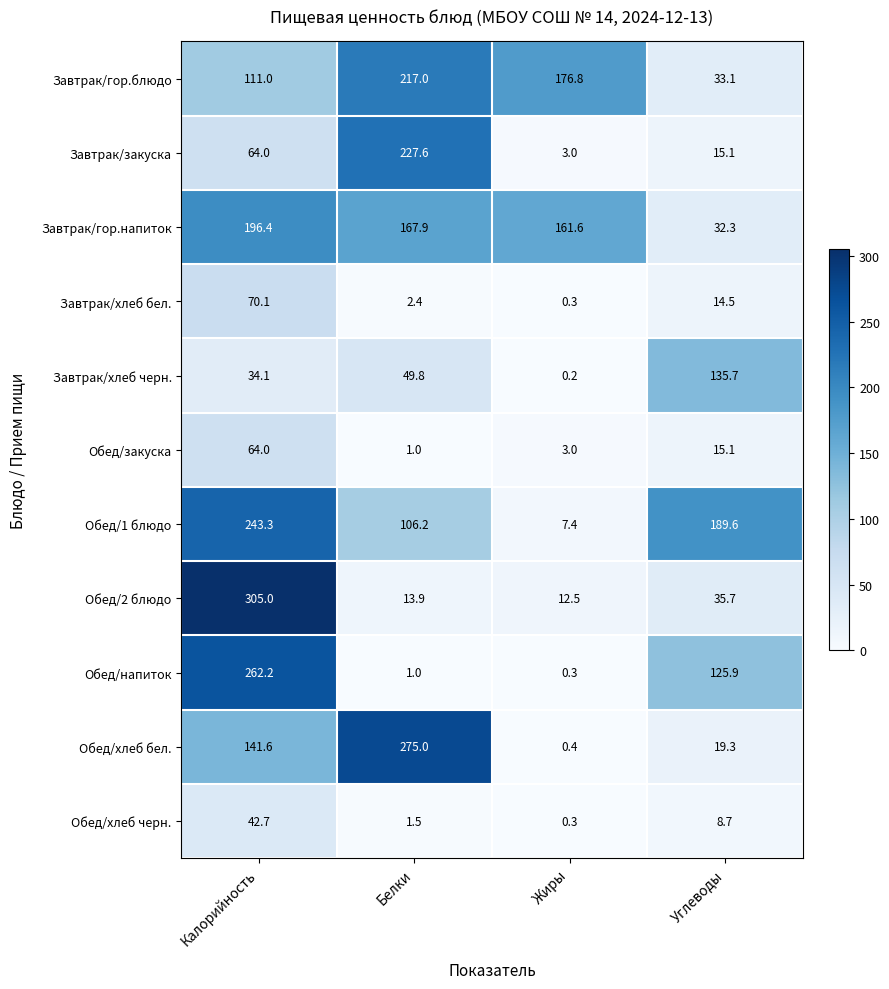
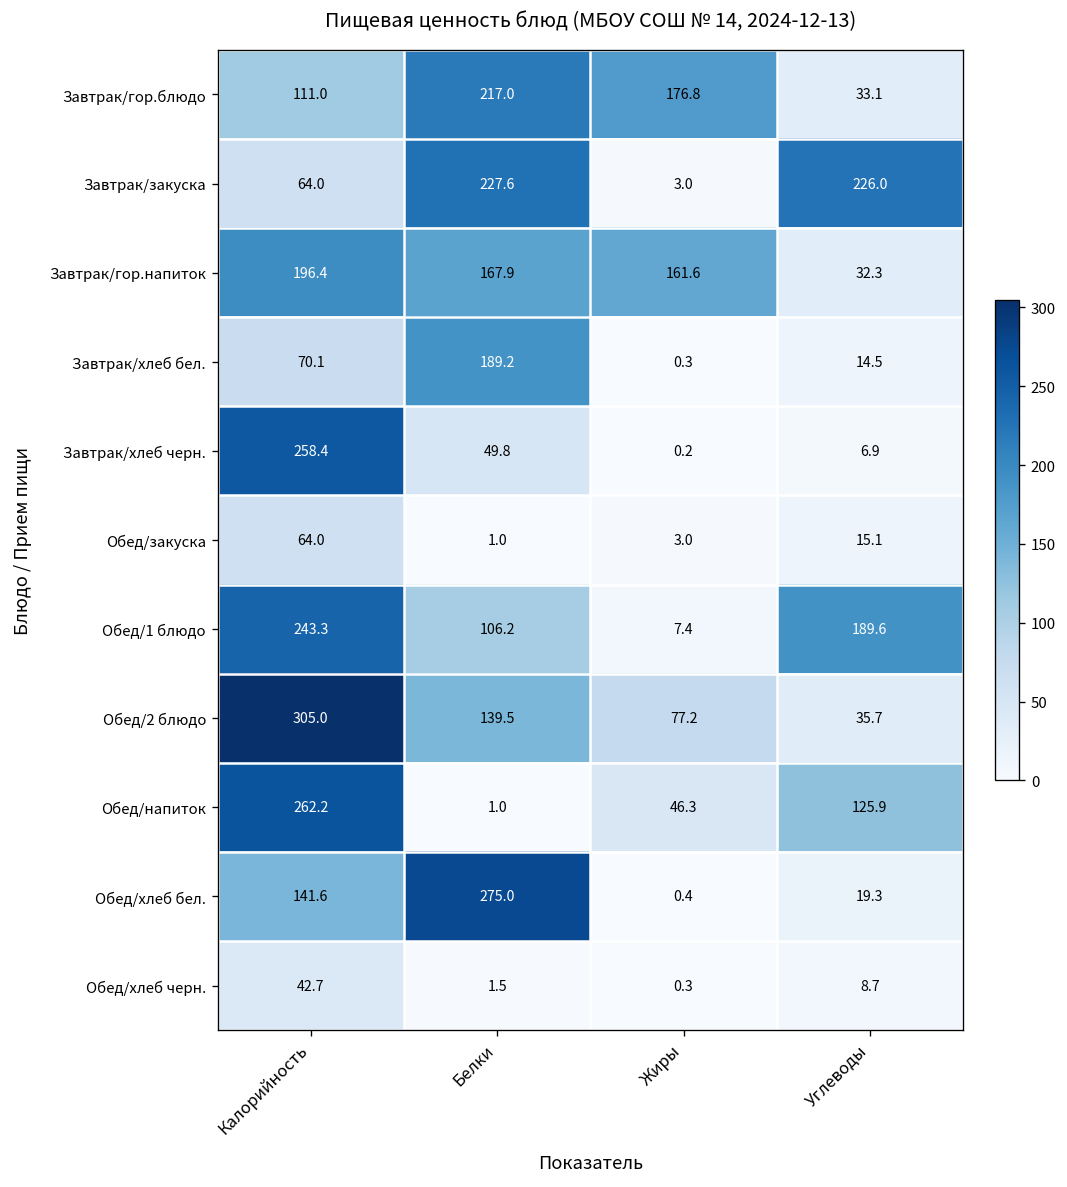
Завтрак/закуска, Углеводы: 15.1 -> 226.0
Завтрак/хлеб бел., Белки: 2.4 -> 189.2
Завтрак/хлеб черн., Калорийность: 34.1 -> 258.4
Завтрак/хлеб черн., Углеводы: 135.7 -> 6.9
Обед/2 блюдо, Белки: 13.9 -> 139.5
Обед/2 блюдо, Жиры: 12.5 -> 77.2
Обед/напиток, Жиры: 0.3 -> 46.3
